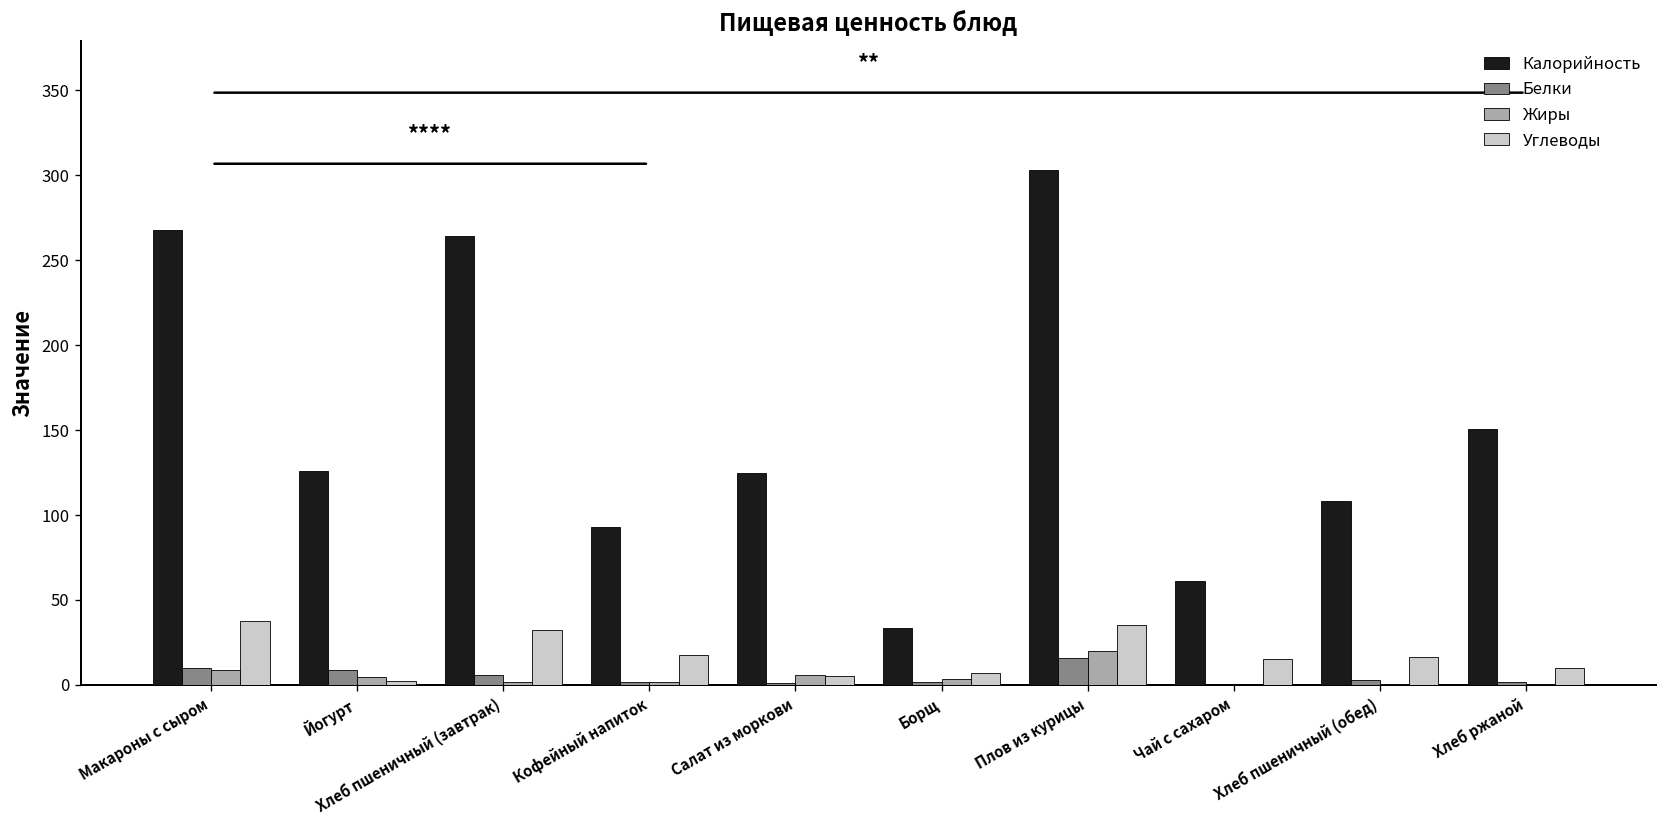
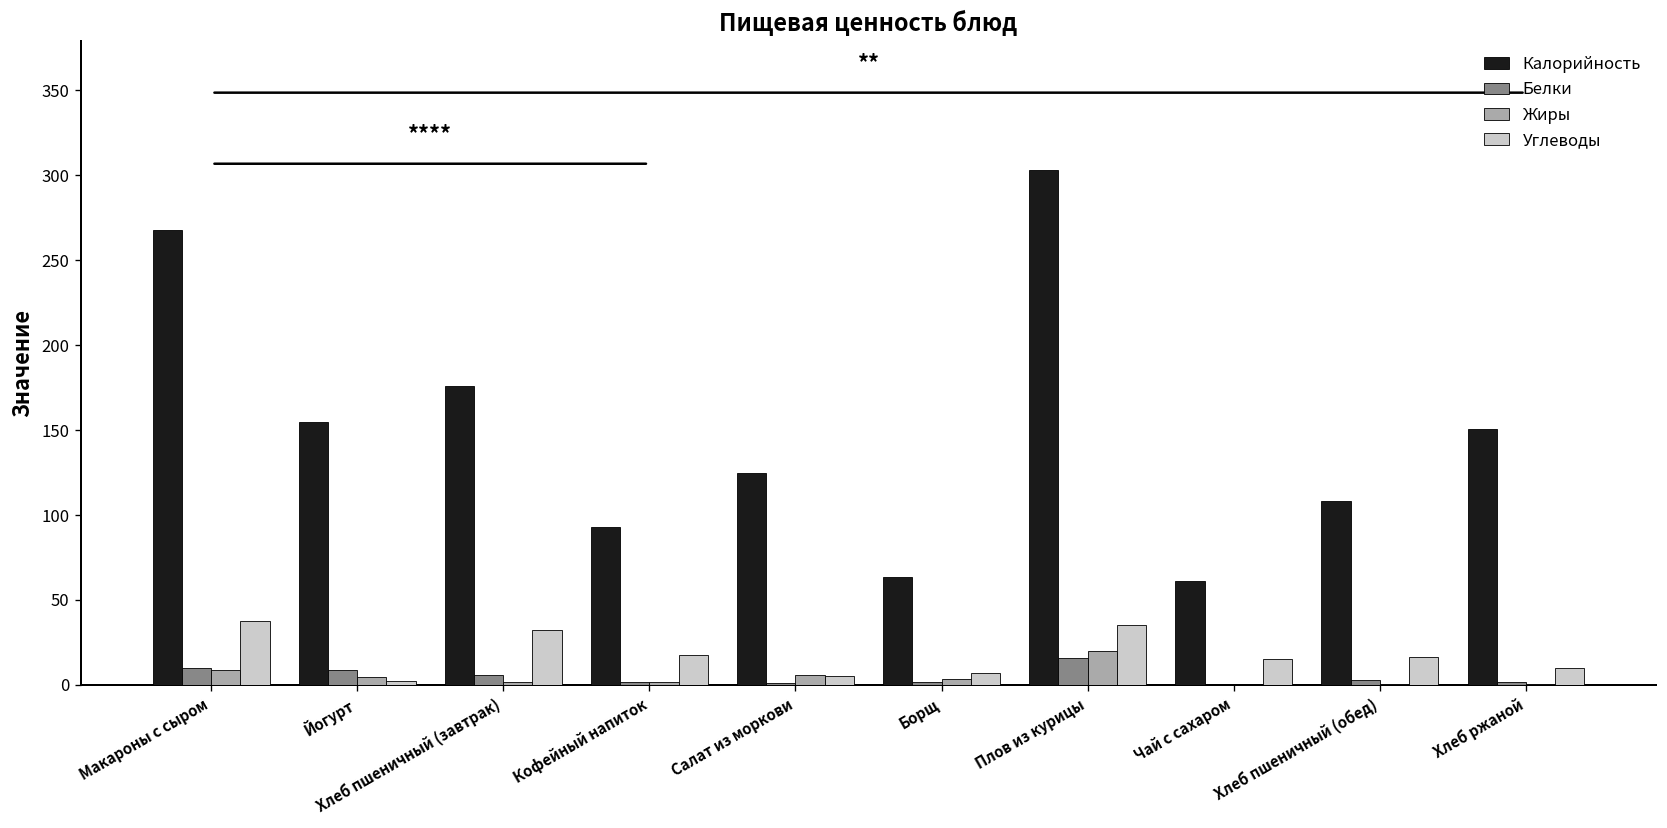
Калорийность, Йогурт: 126 -> 155
Калорийность, Хлеб пшеничный (завтрак): 264 -> 176
Калорийность, Борщ: 34 -> 64
